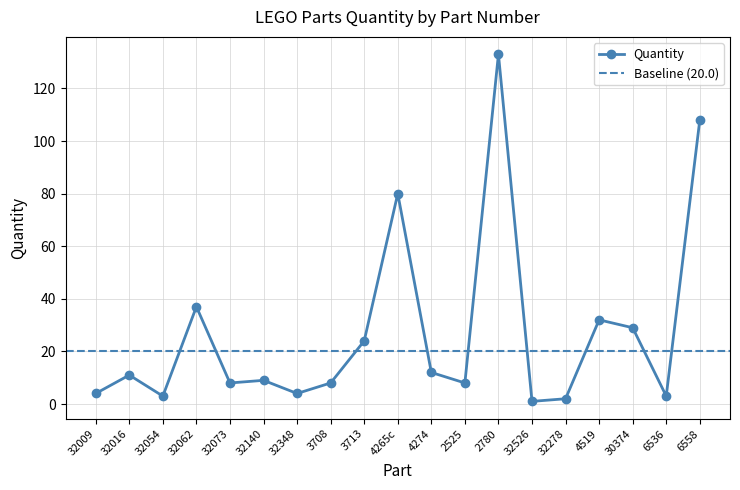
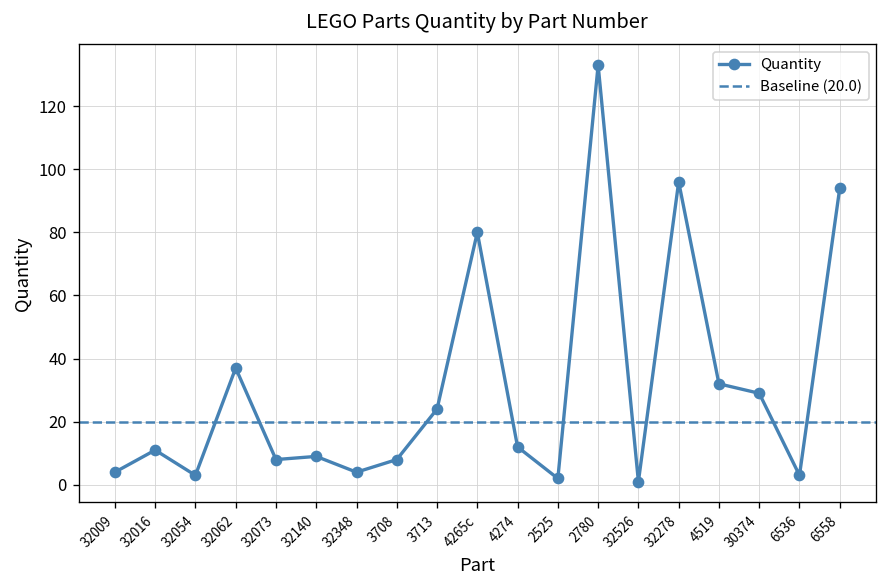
2525: 8 -> 2
32278: 2 -> 96
6558: 108 -> 94
